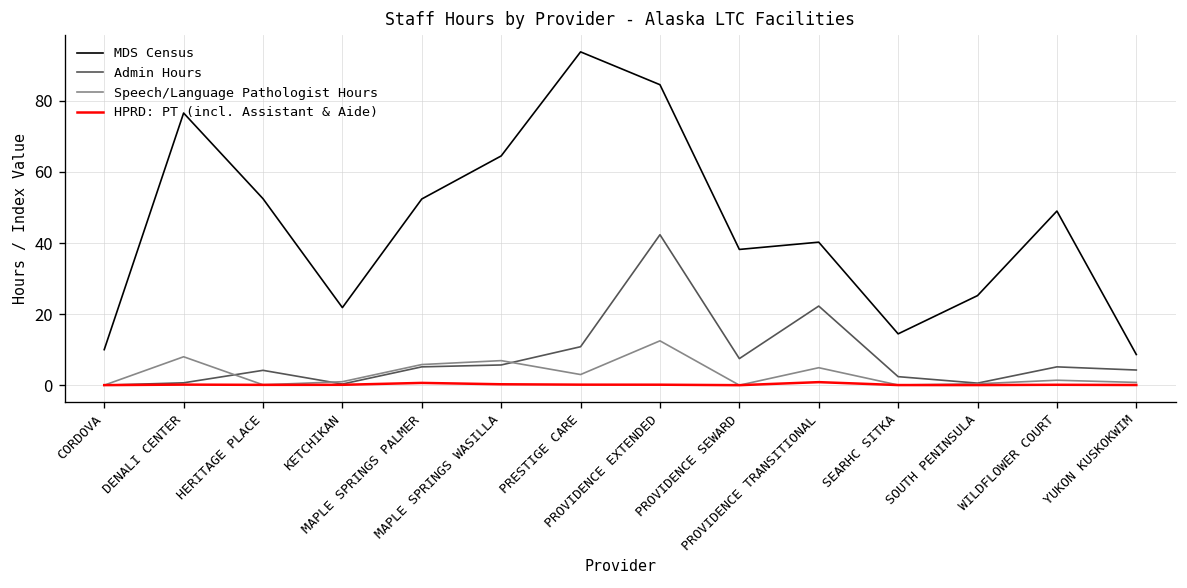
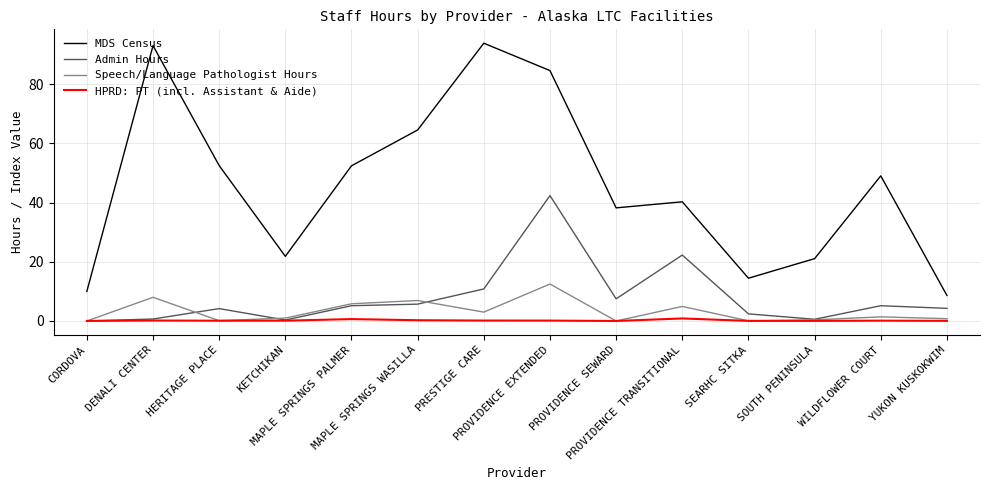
MDS Census, DENALI CENTER: 77 -> 93
MDS Census, SOUTH PENINSULA: 25 -> 21
